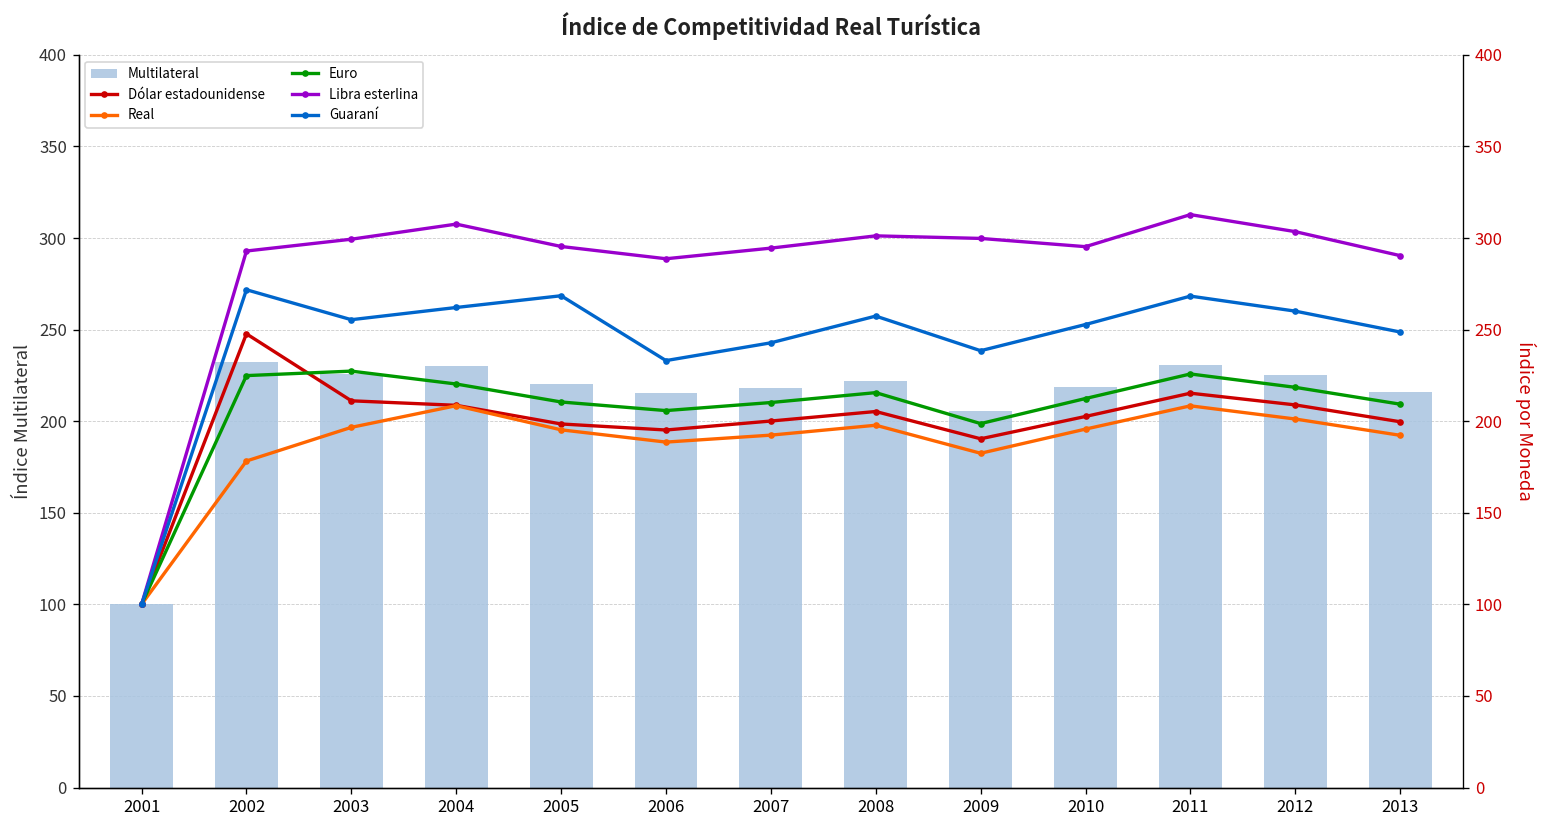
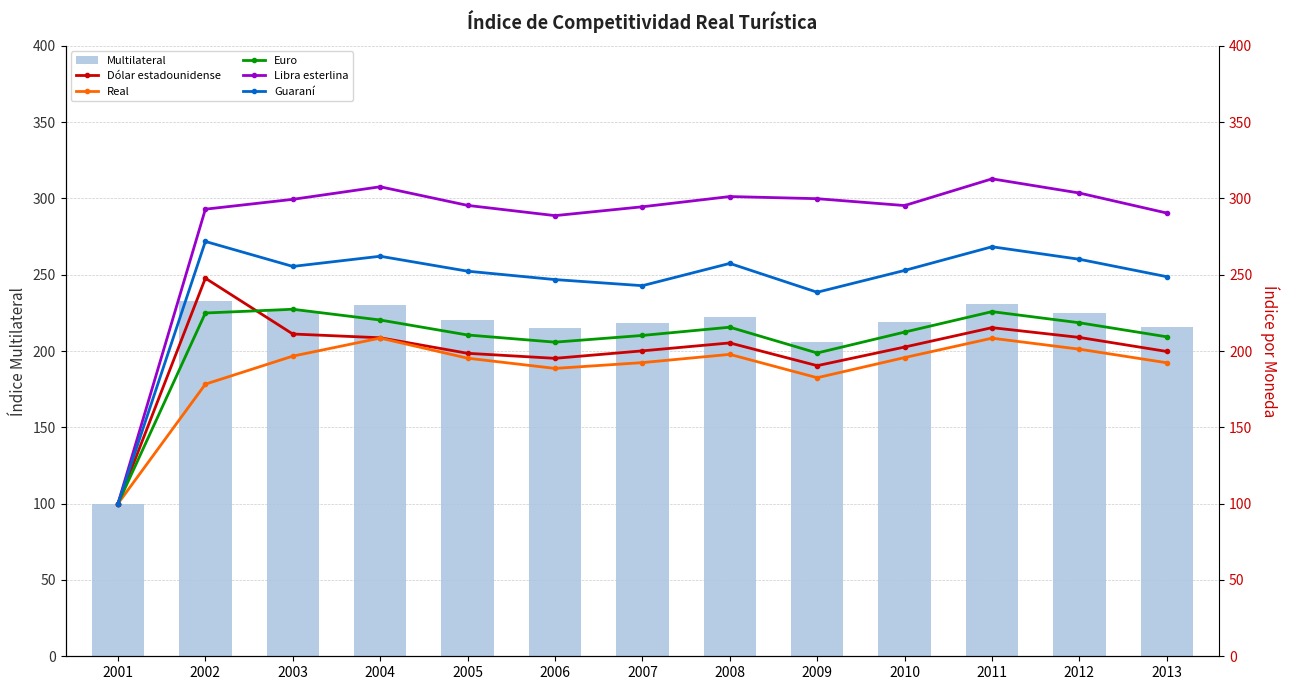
Guaraní, 2005: 269 -> 252
Guaraní, 2006: 233 -> 247
